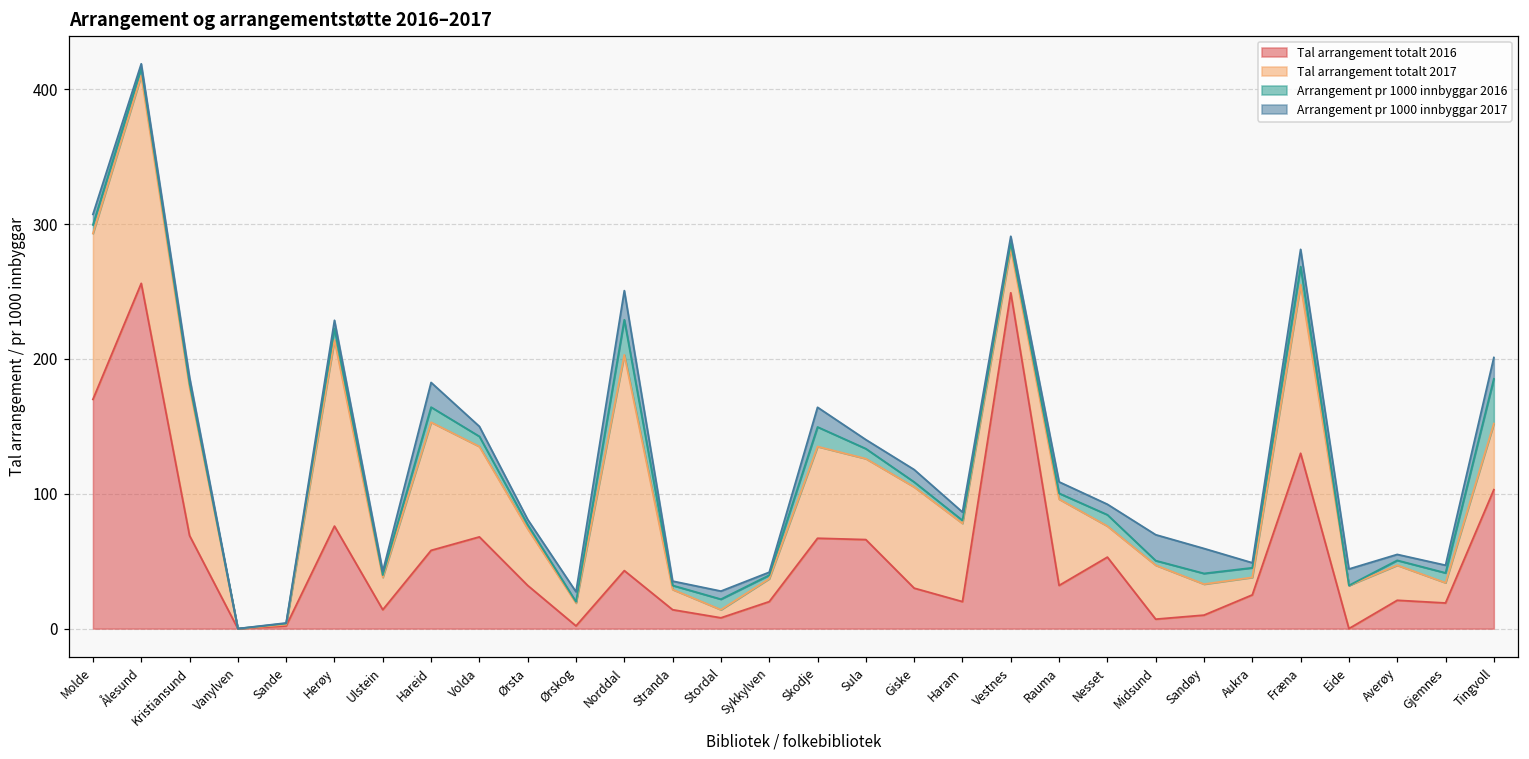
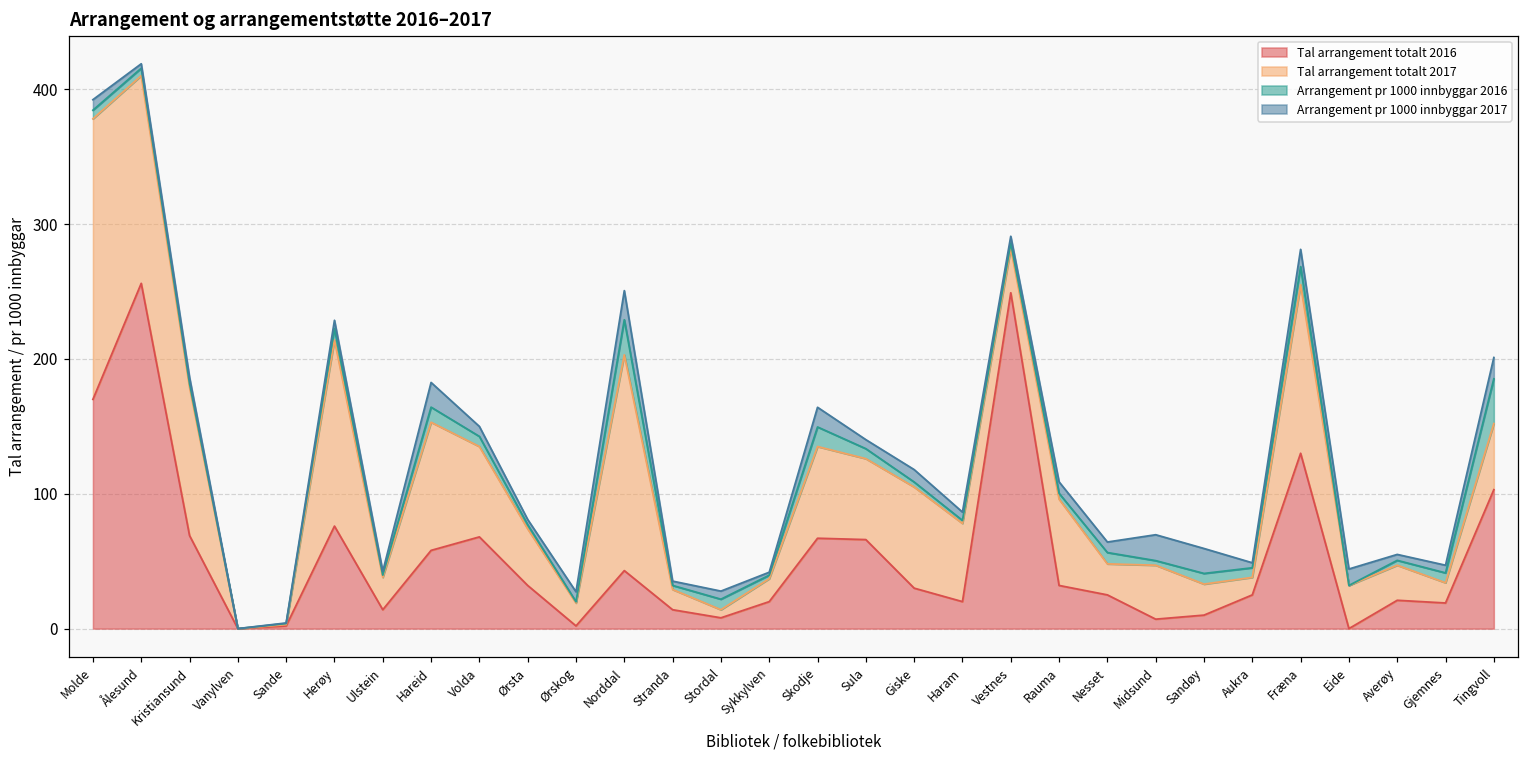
Tal arrangement totalt 2017, Molde: 123 -> 208
Tal arrangement totalt 2016, Nesset: 53 -> 25
